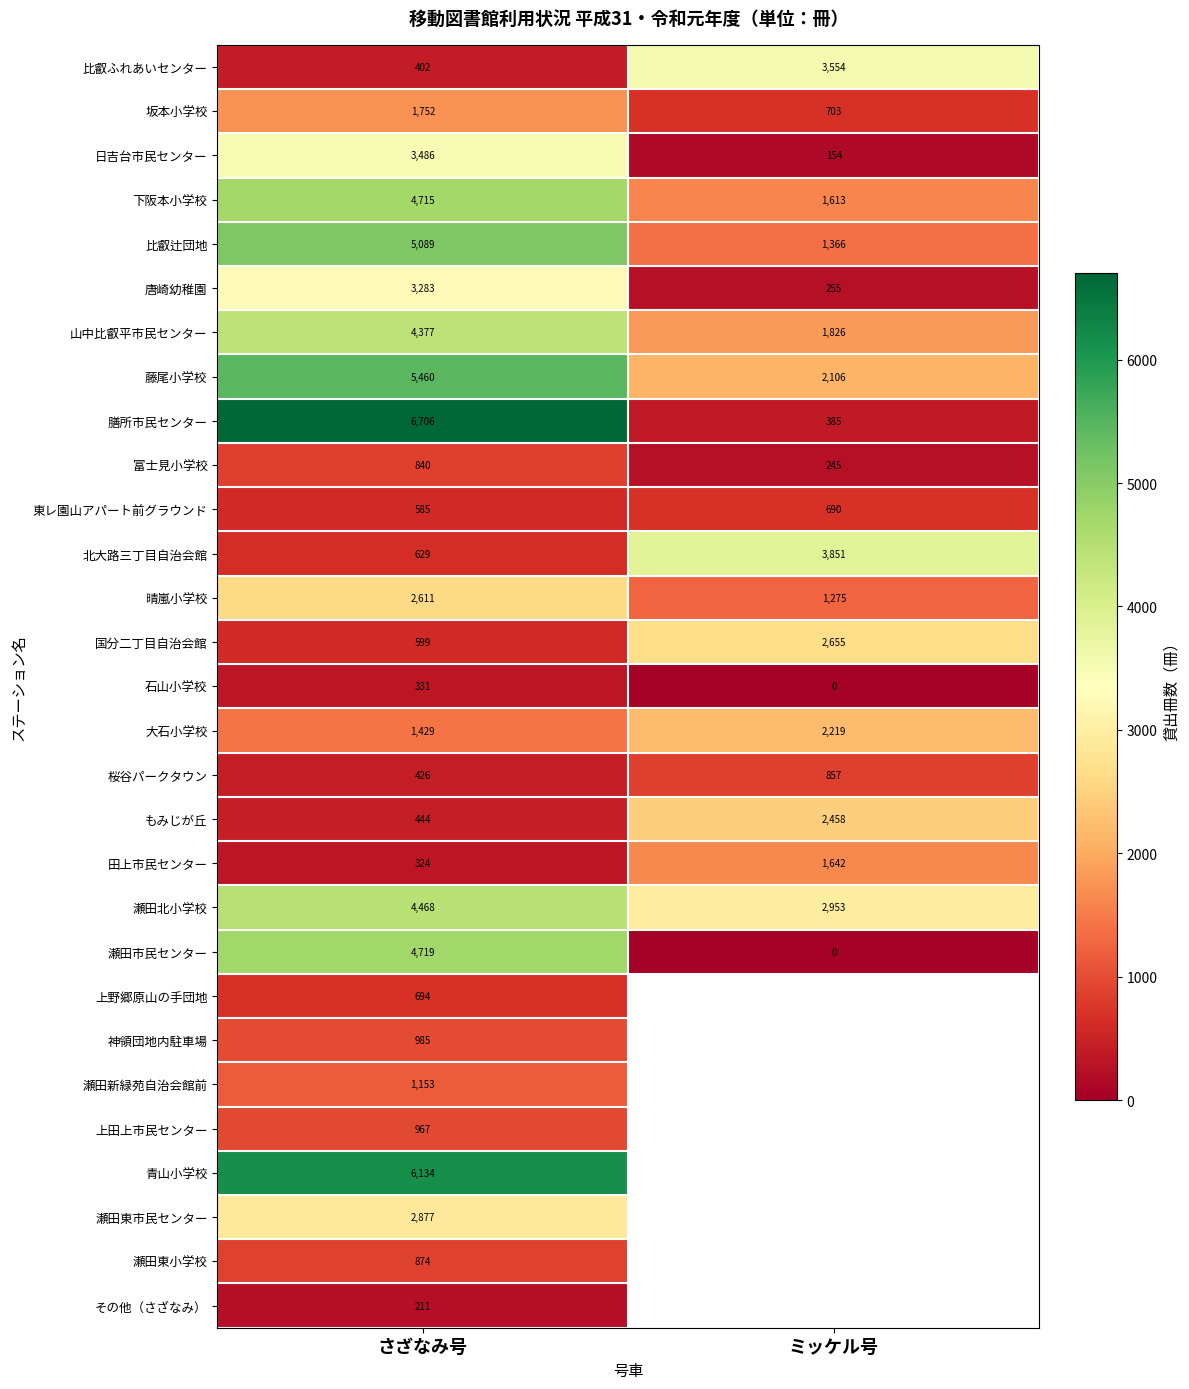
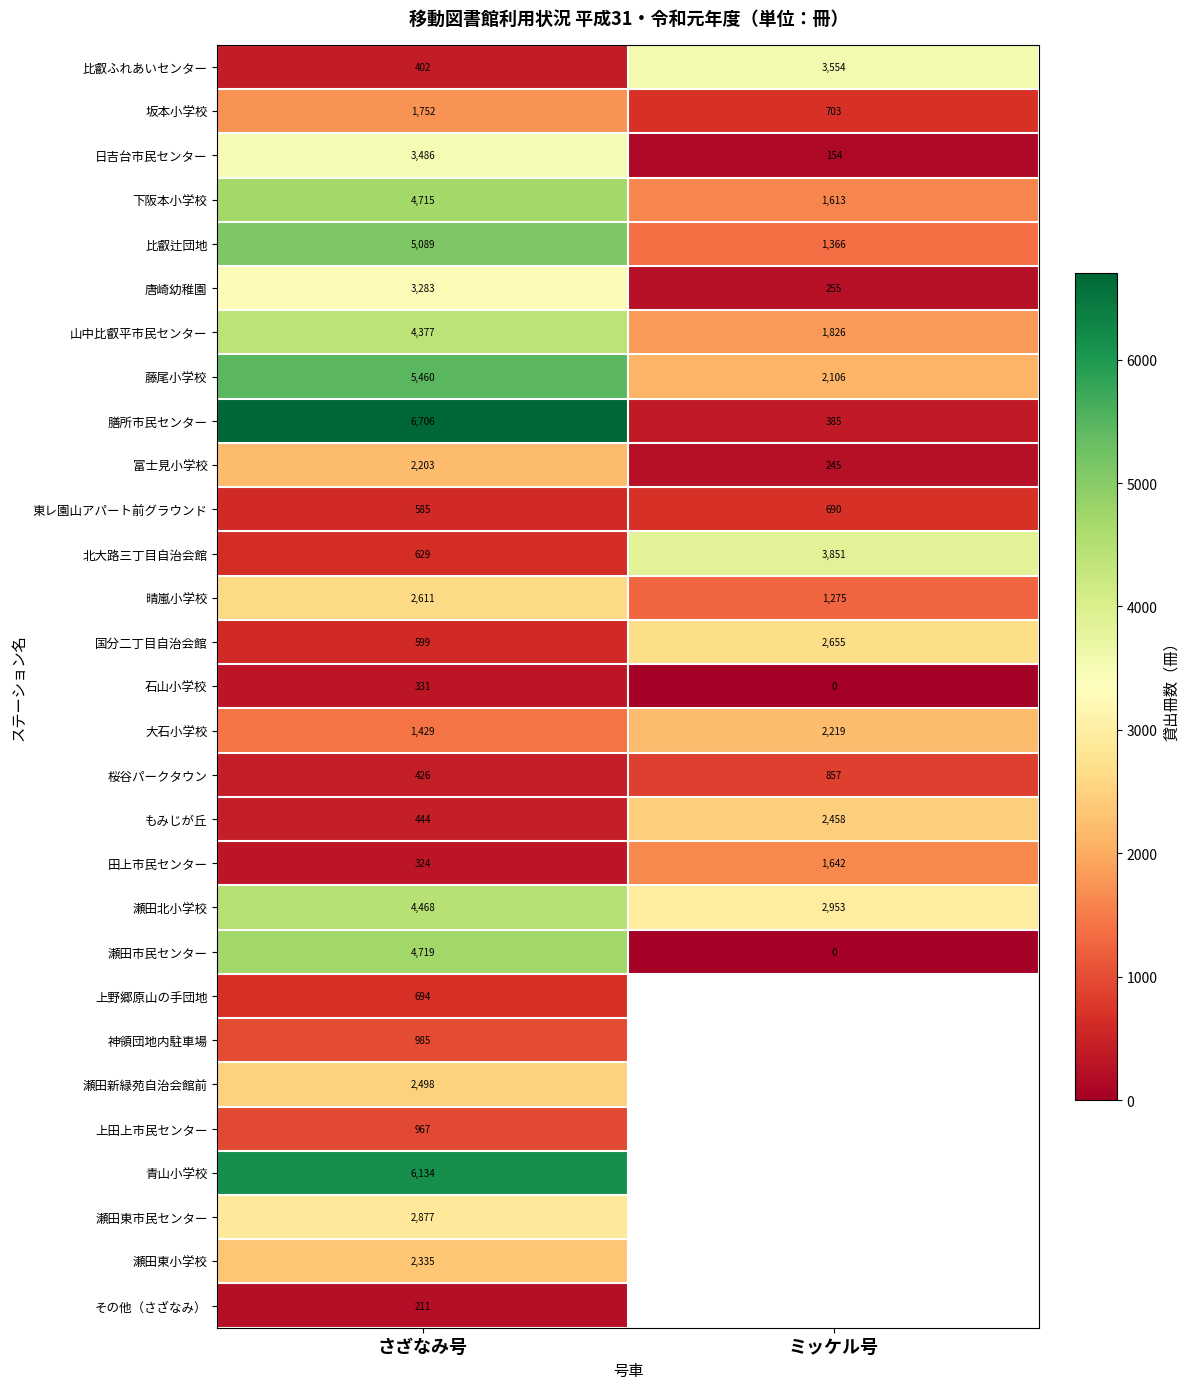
富士見小学校, さざなみ号: 840 -> 2,203
瀬田新緑苑自治会館前, さざなみ号: 1,153 -> 2,498
瀬田東小学校, さざなみ号: 874 -> 2,335
